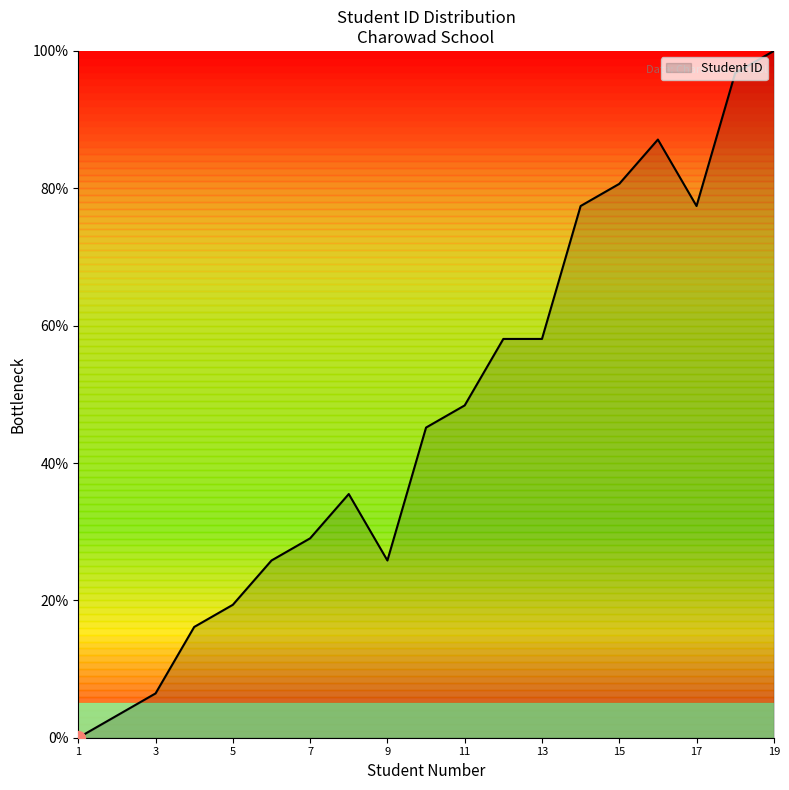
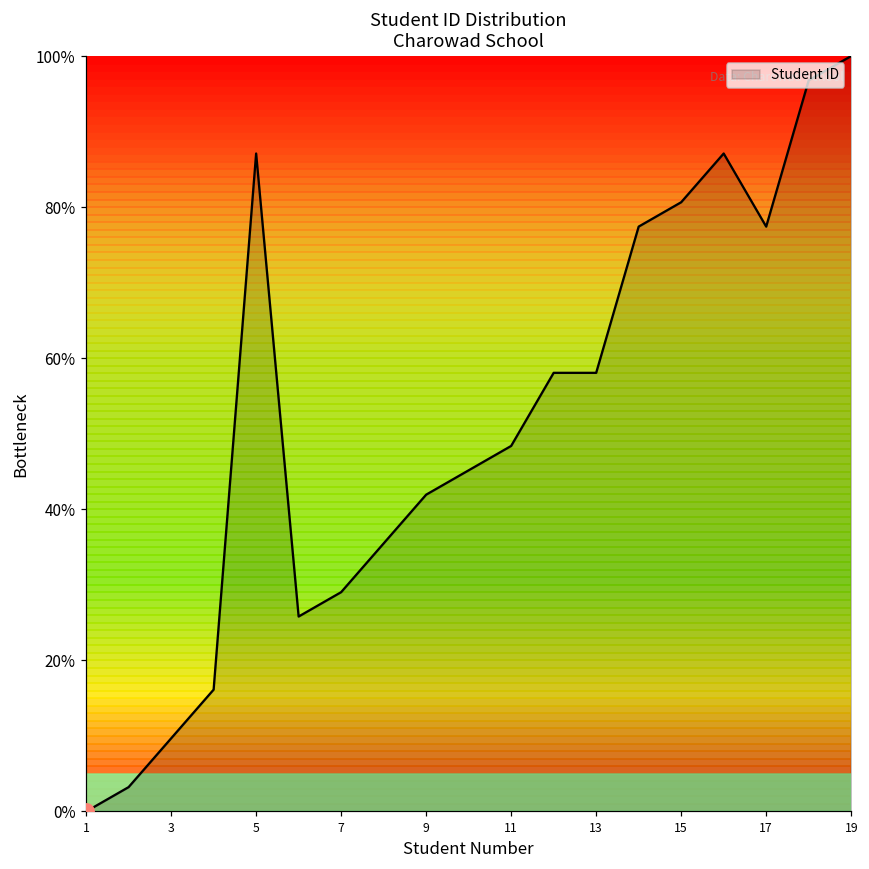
Student ID, 3: 6% -> 10%
Student ID, 5: 19% -> 87%
Student ID, 9: 26% -> 42%
